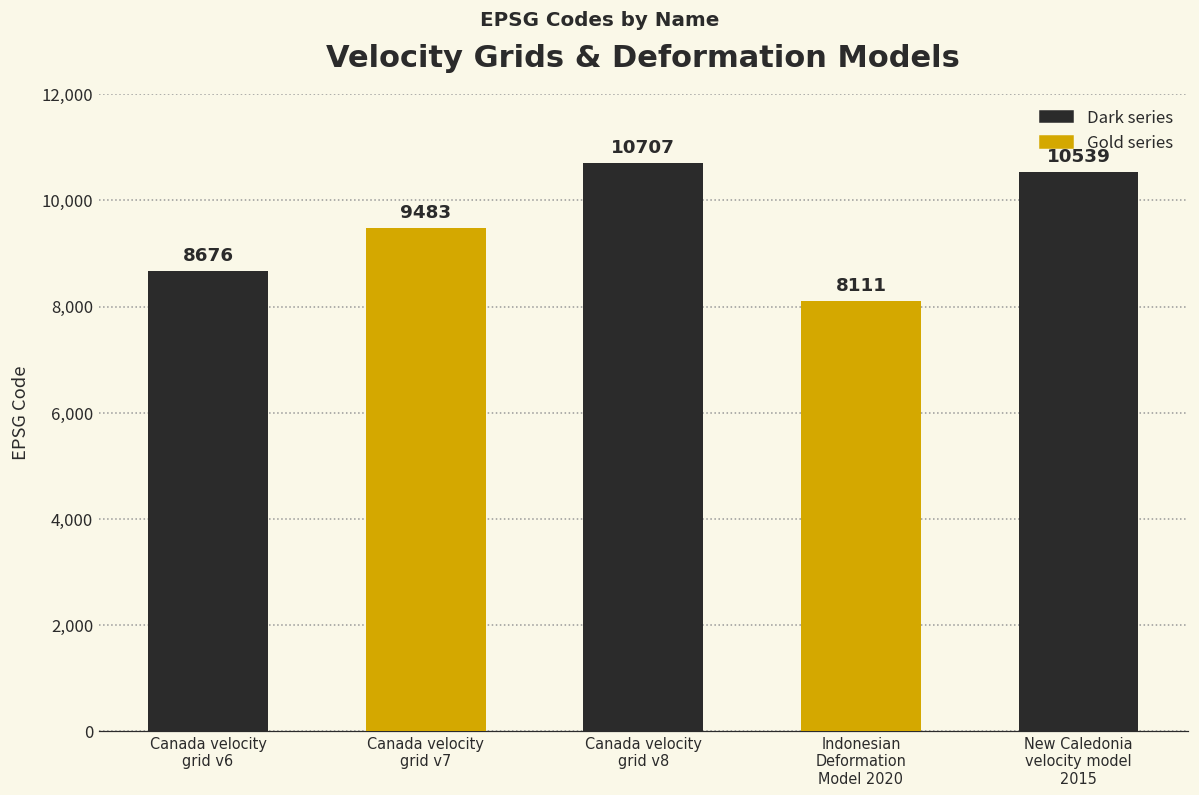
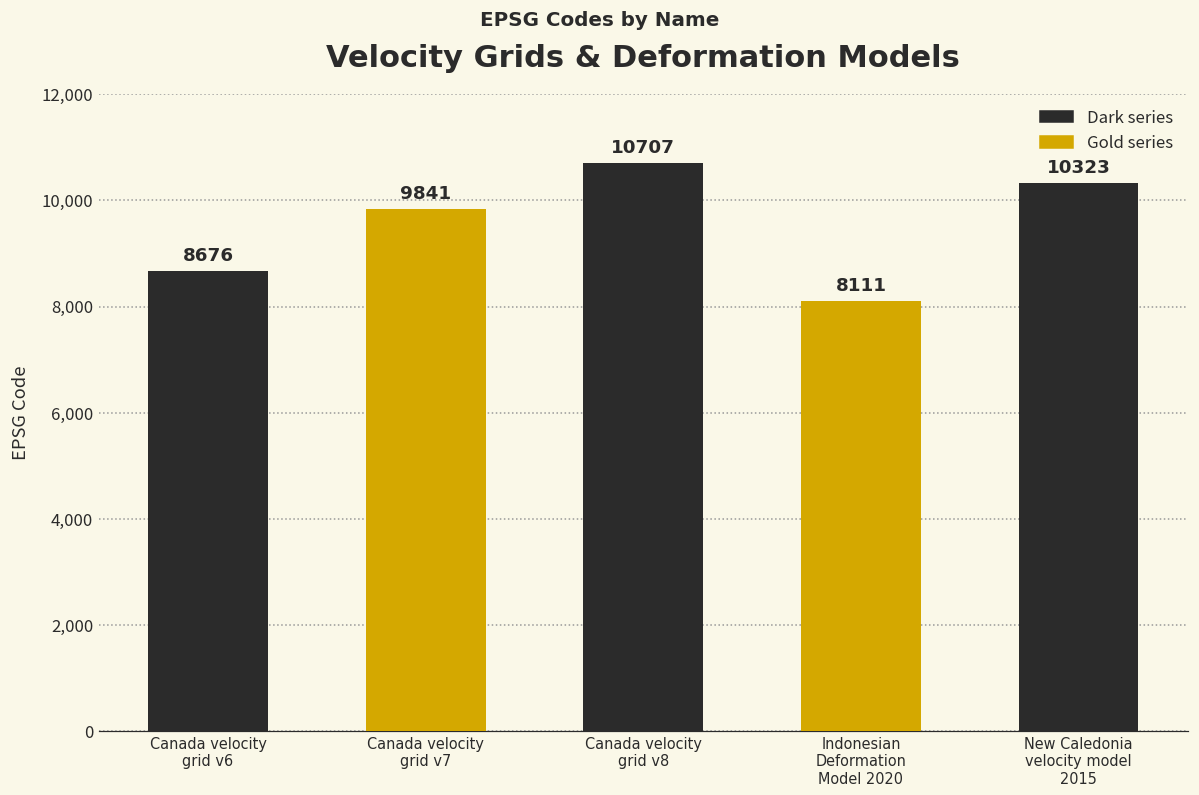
Canada velocity grid v7: 9483 -> 9841
New Caledonia velocity model 2015: 10539 -> 10323
